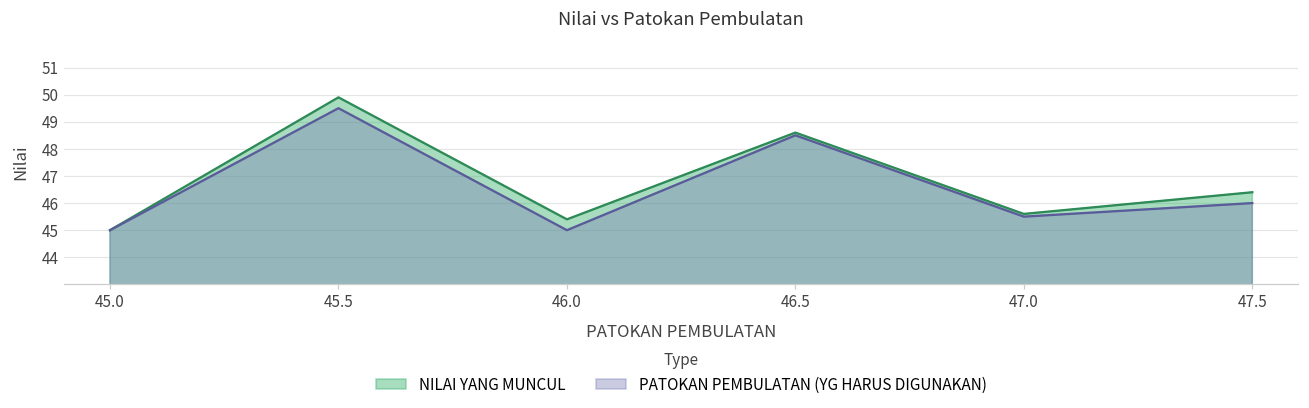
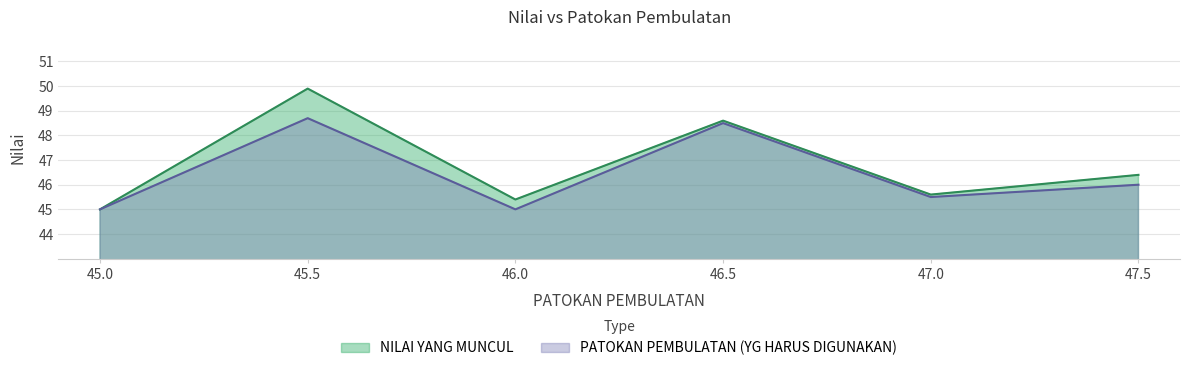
PATOKAN PEMBULATAN (YG HARUS DIGUNAKAN), 45.5: 49.5 -> 48.7
